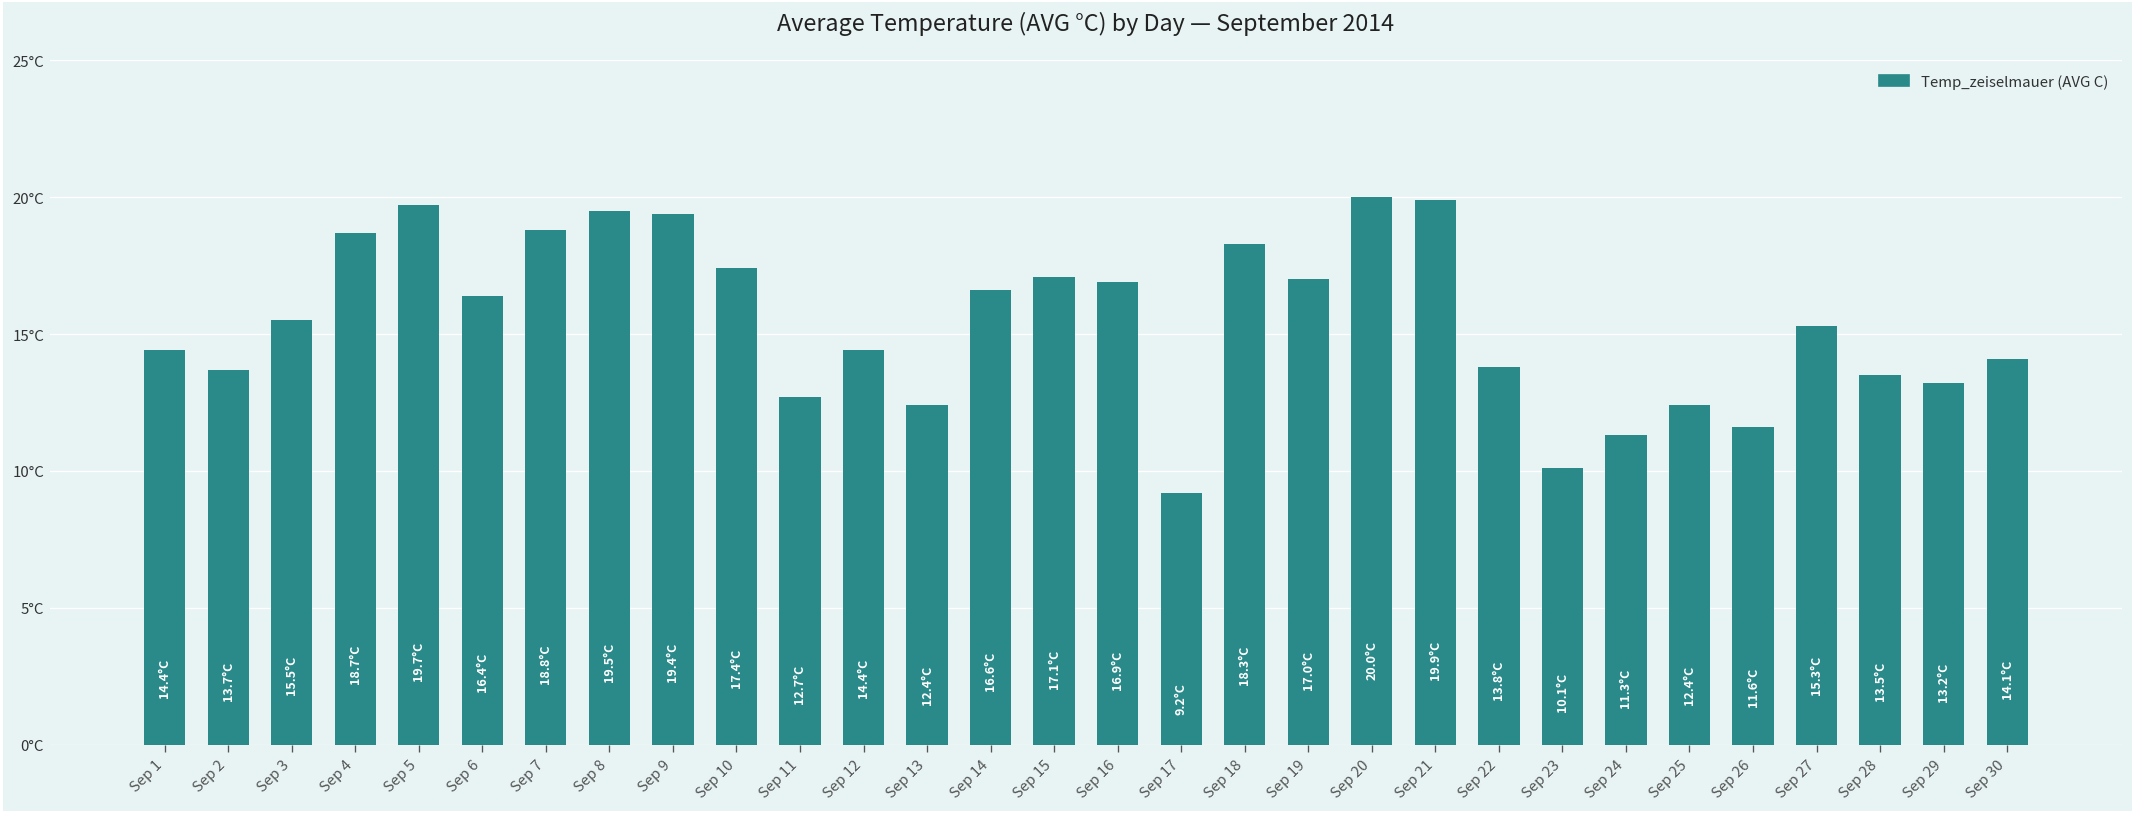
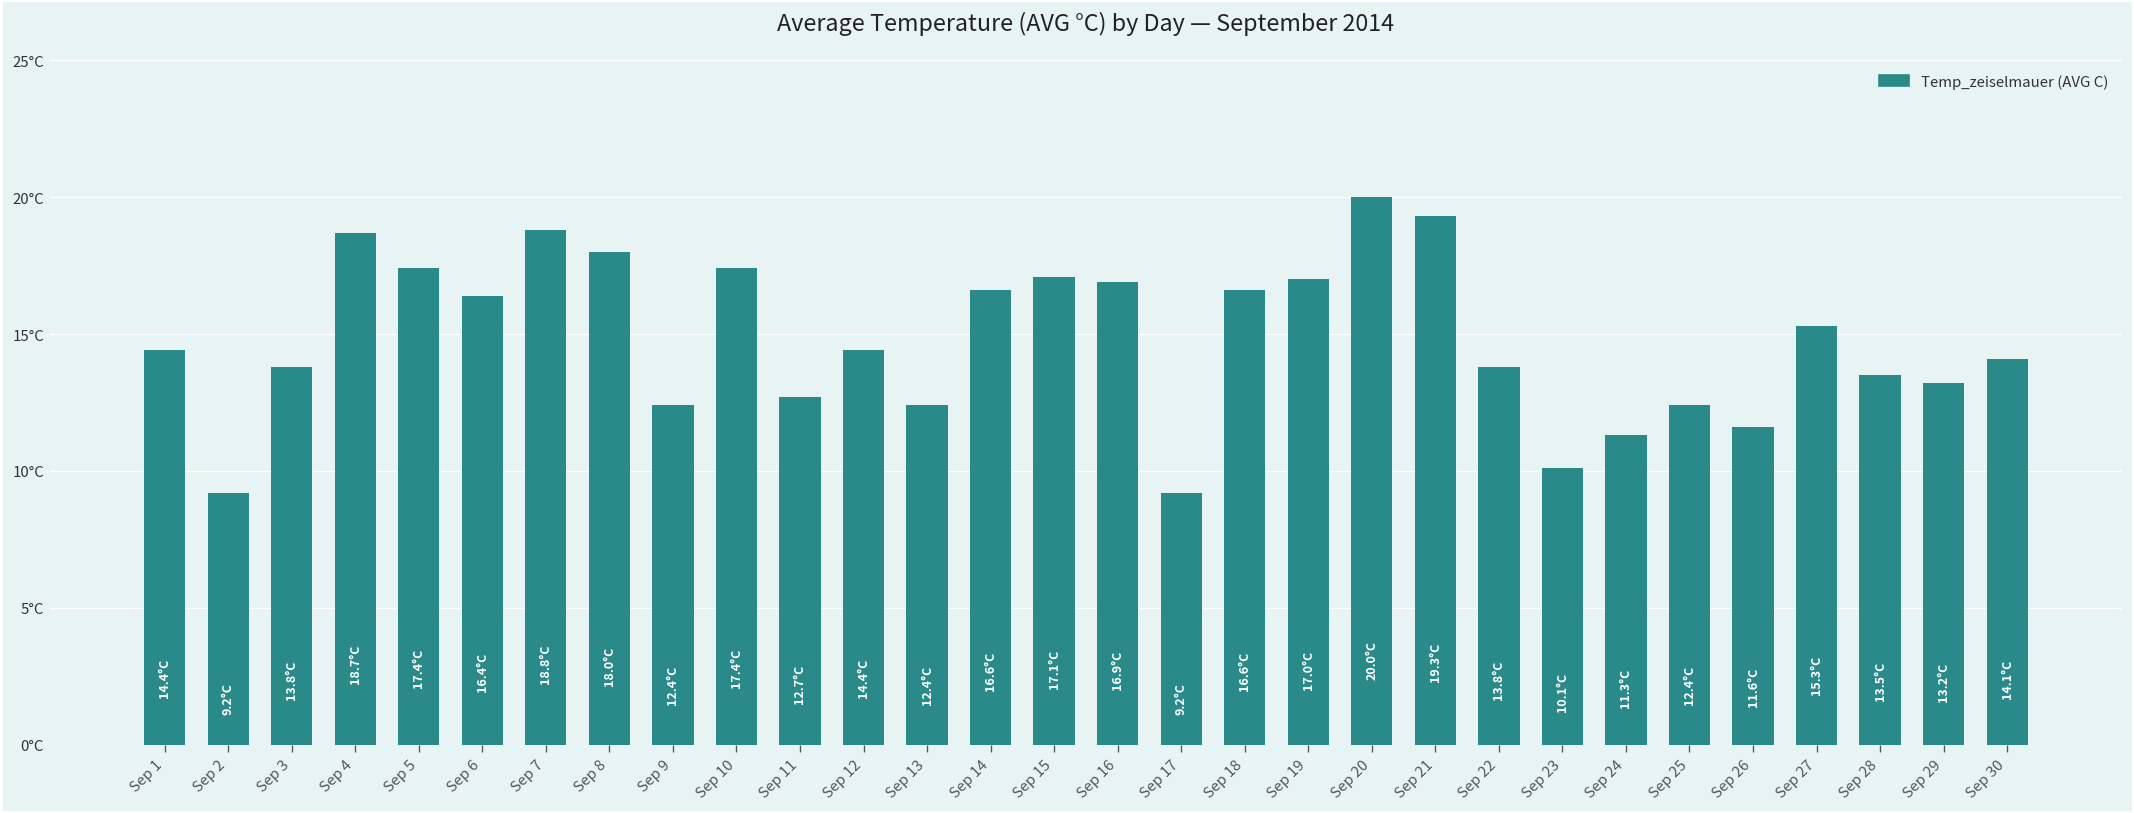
Sep 2: 13.7°C -> 9.2°C
Sep 3: 15.5°C -> 13.8°C
Sep 5: 19.7°C -> 17.4°C
Sep 8: 19.5°C -> 18.0°C
Sep 9: 19.4°C -> 12.4°C
Sep 18: 18.3°C -> 16.6°C
Sep 21: 19.9°C -> 19.3°C
